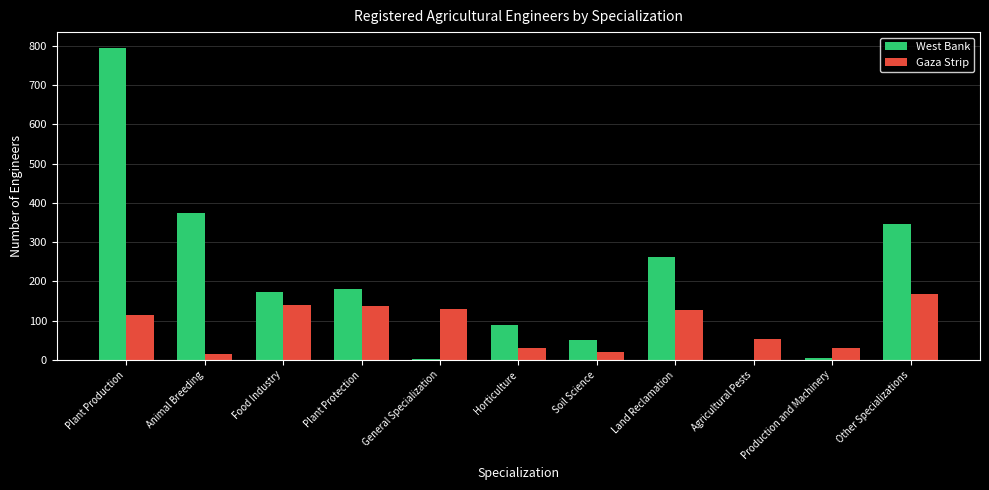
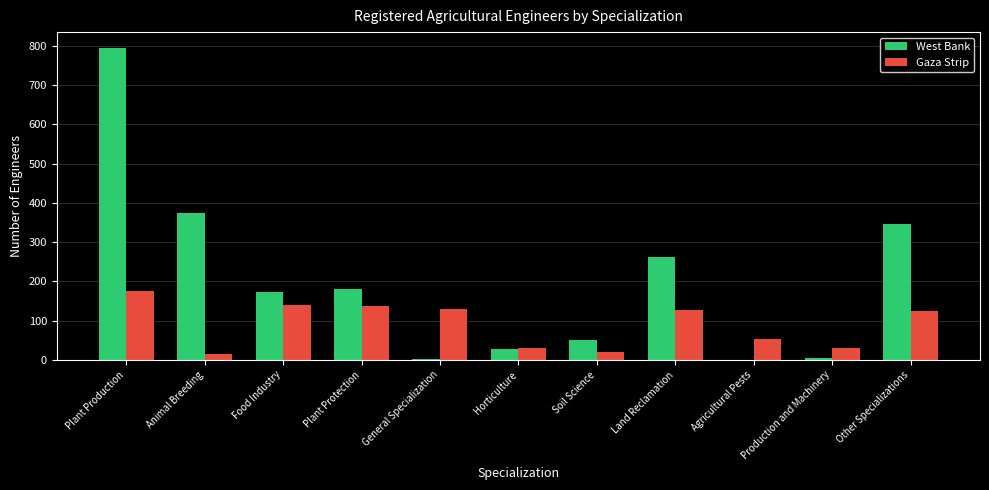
Gaza Strip, Plant Production: 120 -> 180
West Bank, Horticulture: 90 -> 30
Gaza Strip, Other Specializations: 170 -> 130
